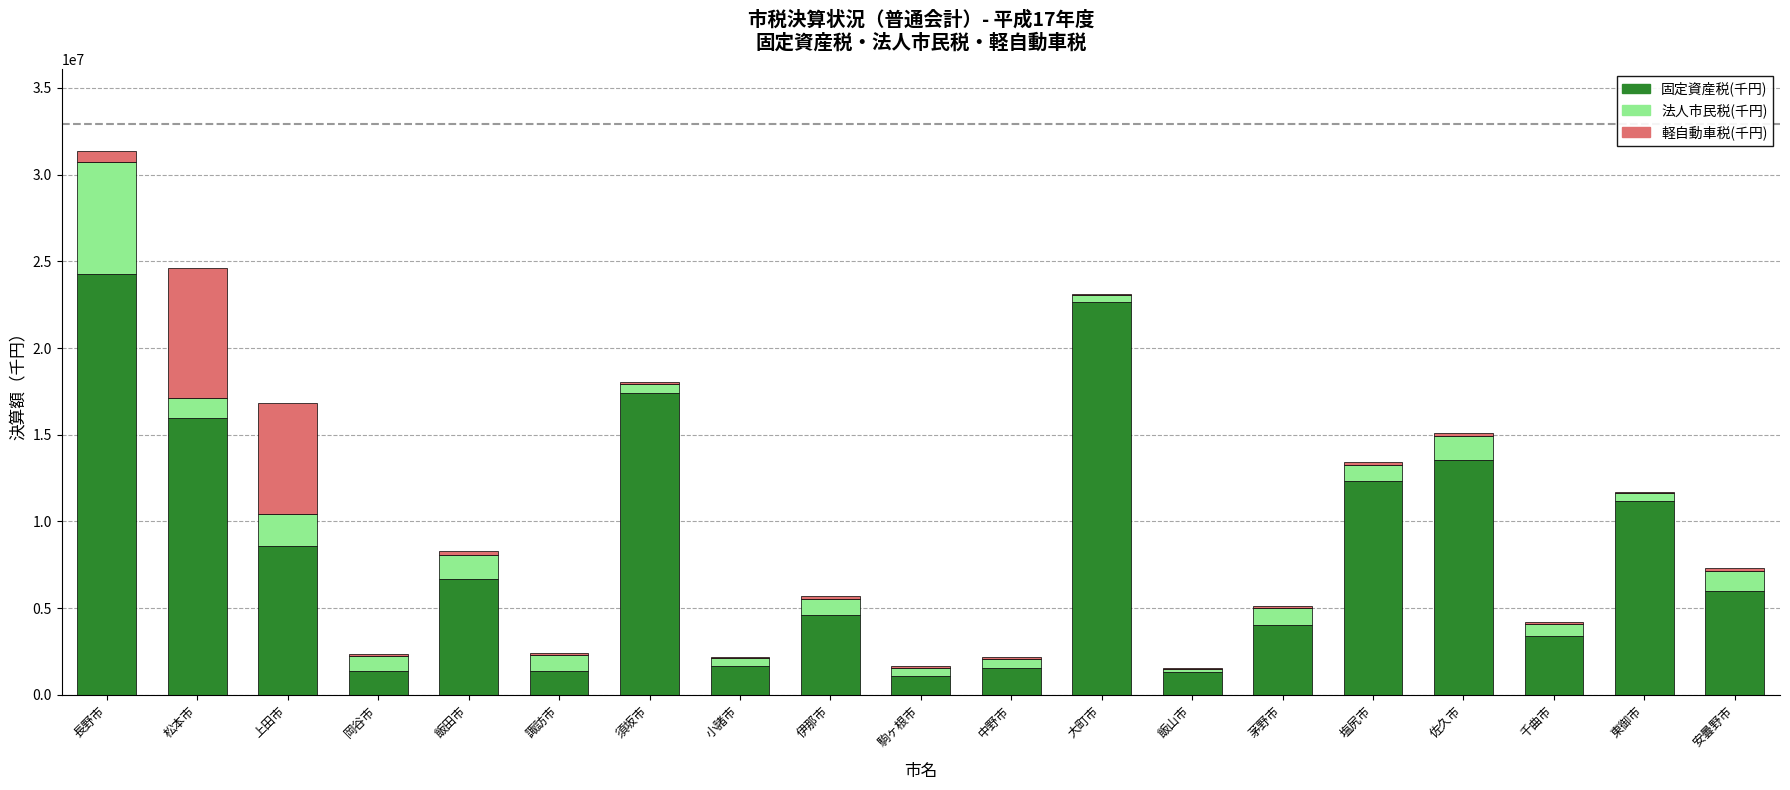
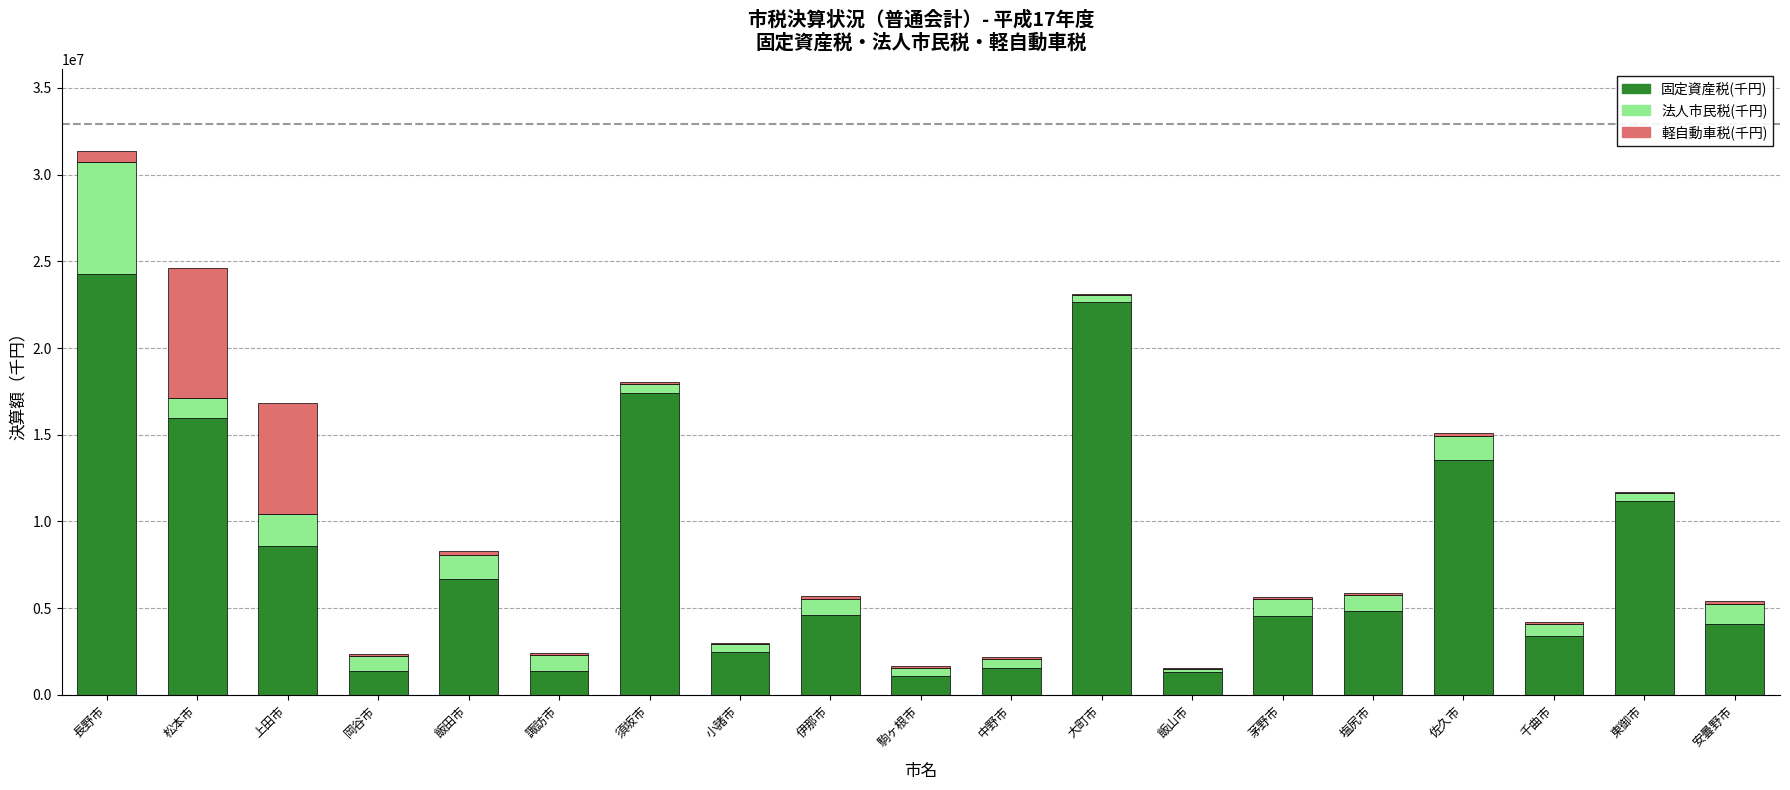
固定資産税(千円), 小諸市: 1700000 -> 2500000
固定資産税(千円), 茅野市: 4000000 -> 4500000
固定資産税(千円), 塩尻市: 12300000 -> 4800000
固定資産税(千円), 安曇野市: 6000000 -> 4100000
